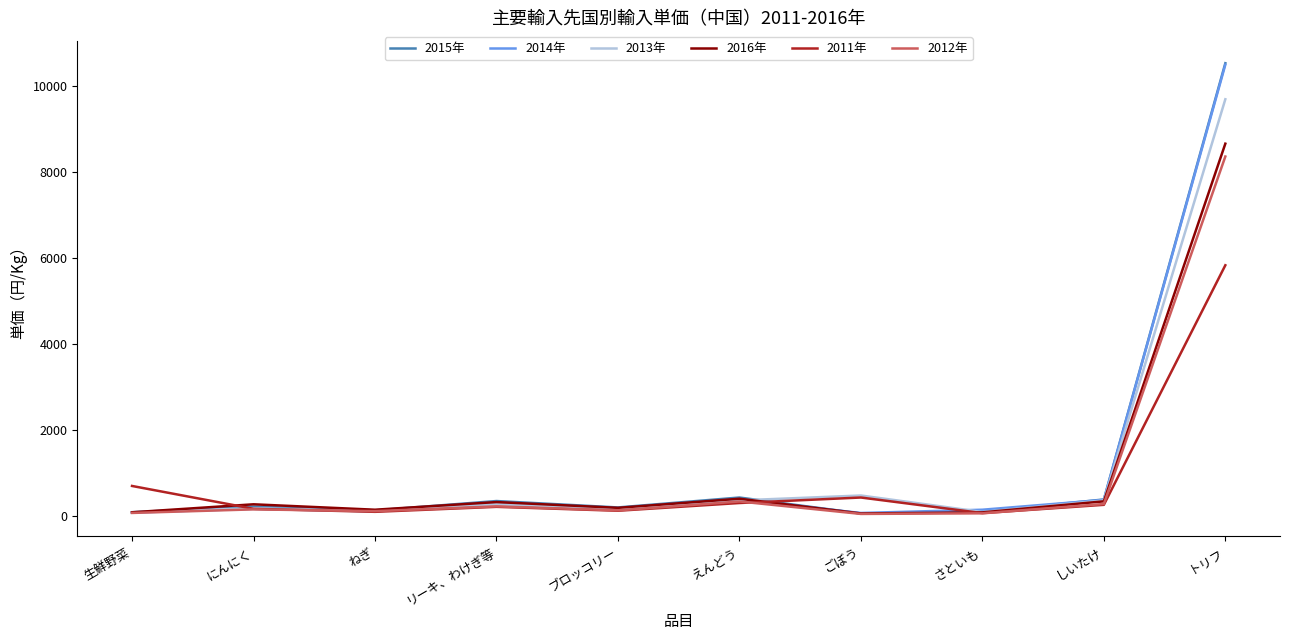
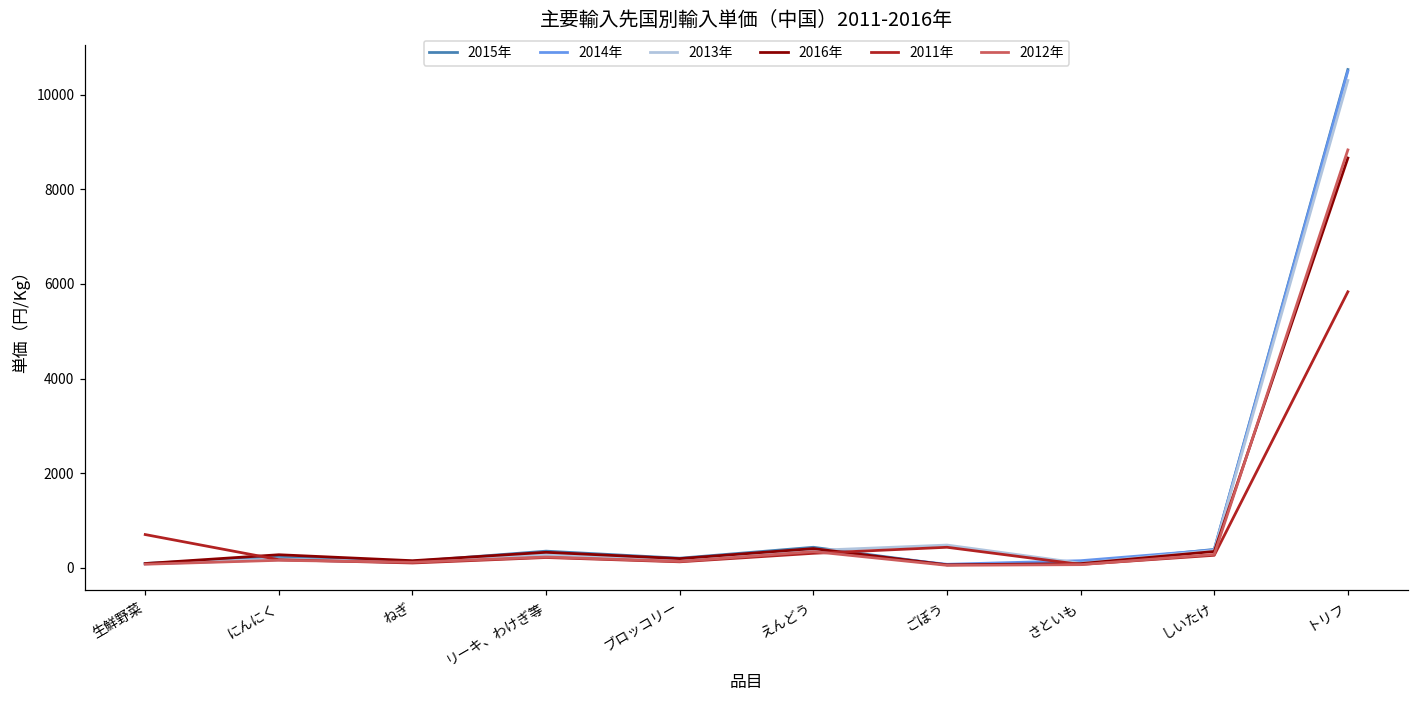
2013年, トリフ: 9700 -> 10300
2012年, トリフ: 8400 -> 8800
